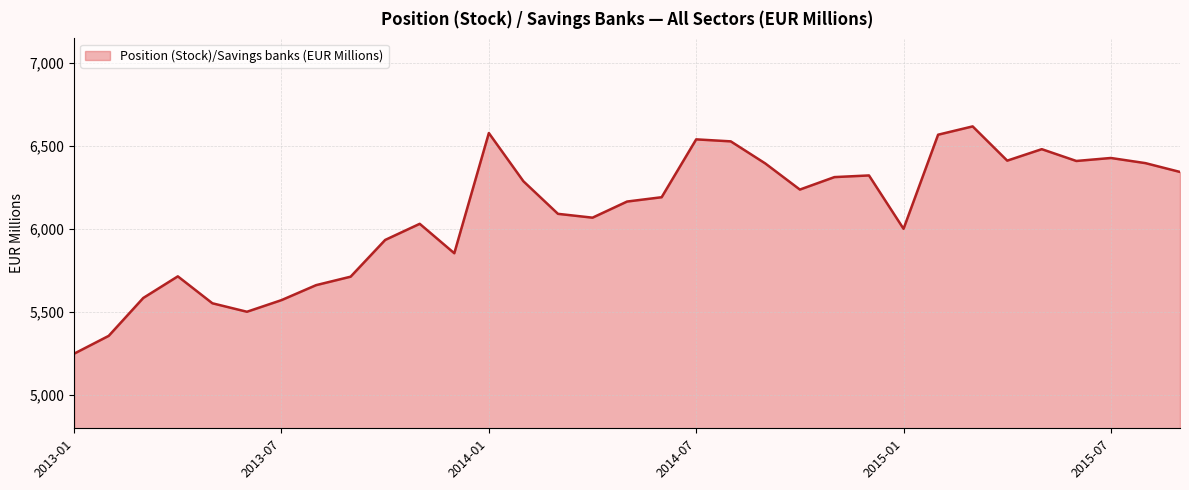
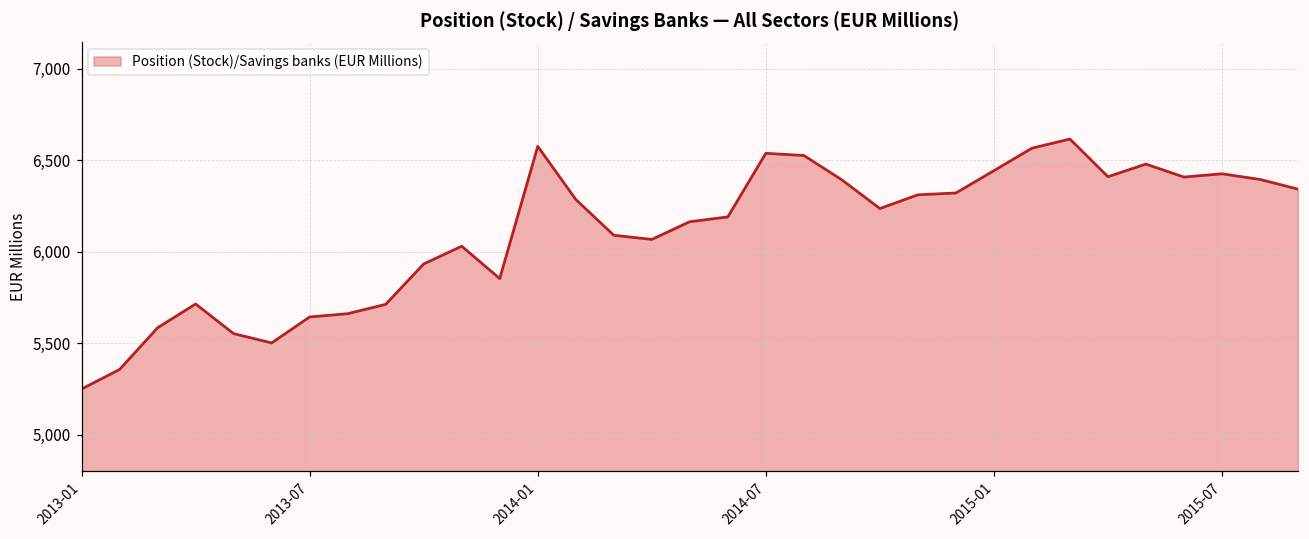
2013-07: 5,570 -> 5,640
2015-01: 6,000 -> 6,440
